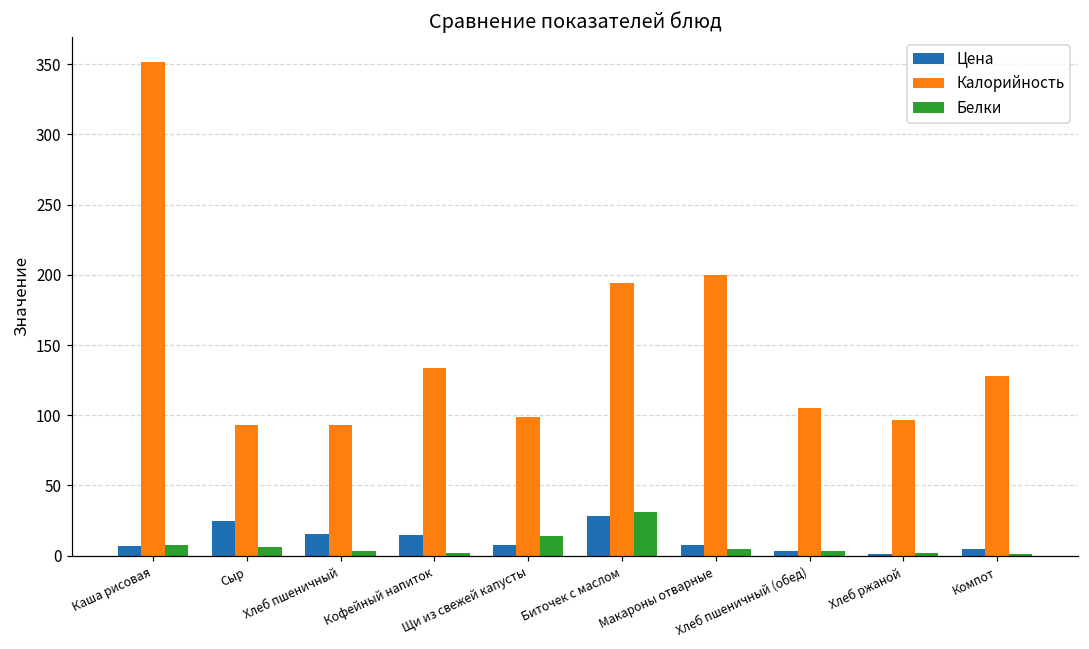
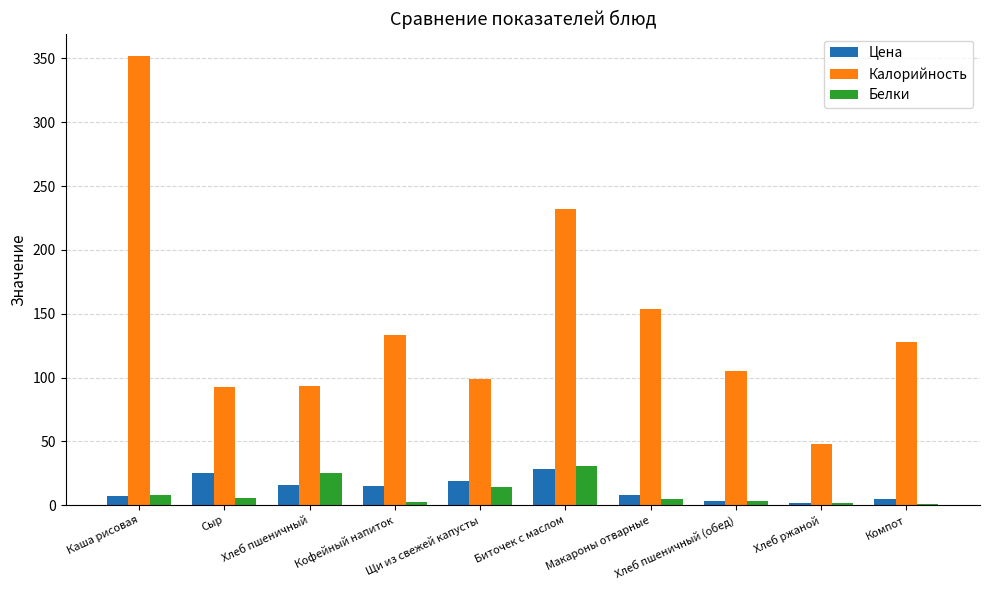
Белки, Хлеб пшеничный: 3 -> 25
Цена, Щи из свежей капусты: 7 -> 19
Калорийность, Биточек с маслом: 194 -> 232
Калорийность, Макароны отварные: 200 -> 154
Калорийность, Хлеб ржаной: 97 -> 48
